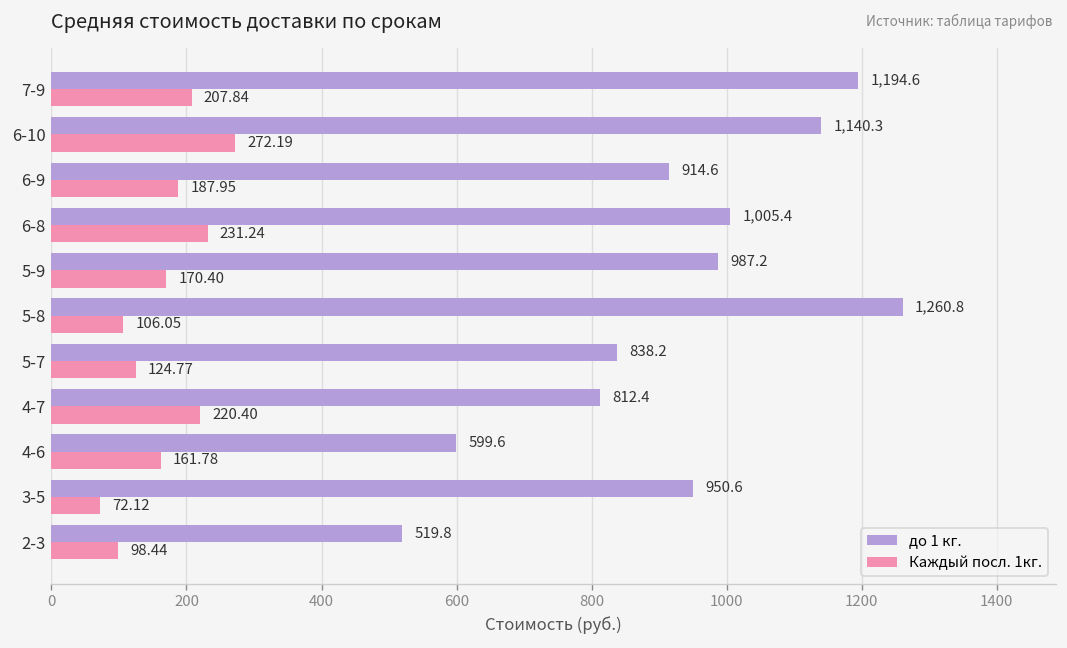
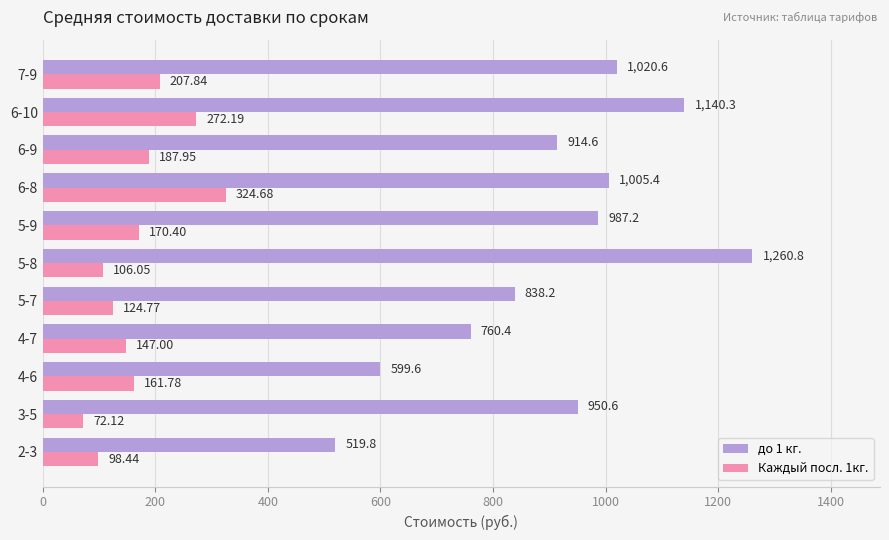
до 1 кг., 7-9: 1,194.6 -> 1,020.6
Каждый посл. 1кг., 6-8: 231.24 -> 324.68
до 1 кг., 4-7: 812.4 -> 760.4
Каждый посл. 1кг., 4-7: 220.40 -> 147.00
